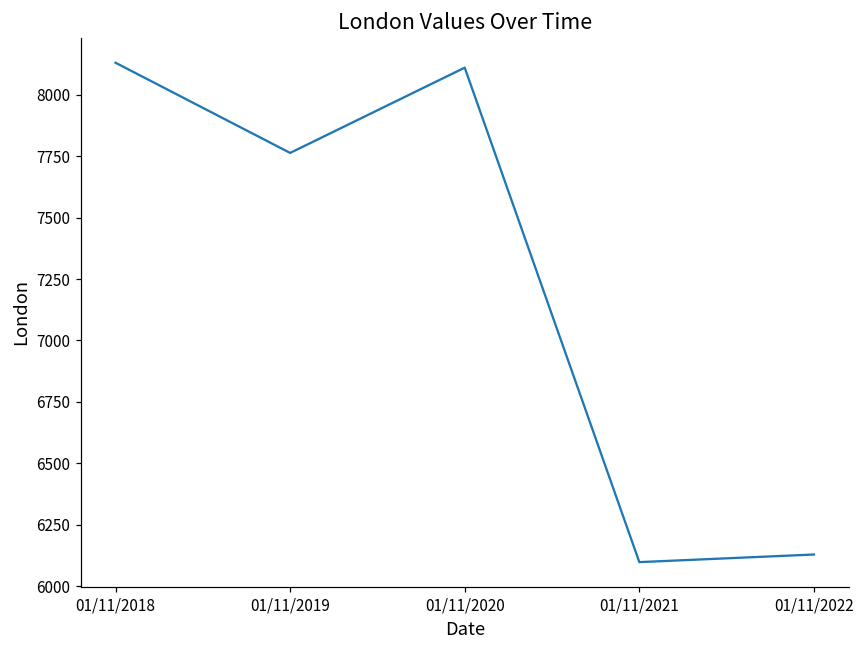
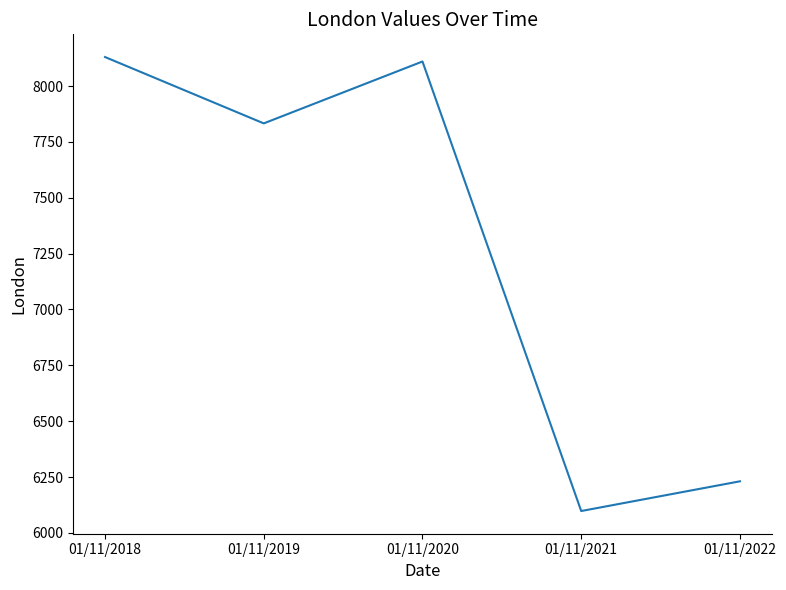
01/11/2019: 7760 -> 7830
01/11/2022: 6130 -> 6230
